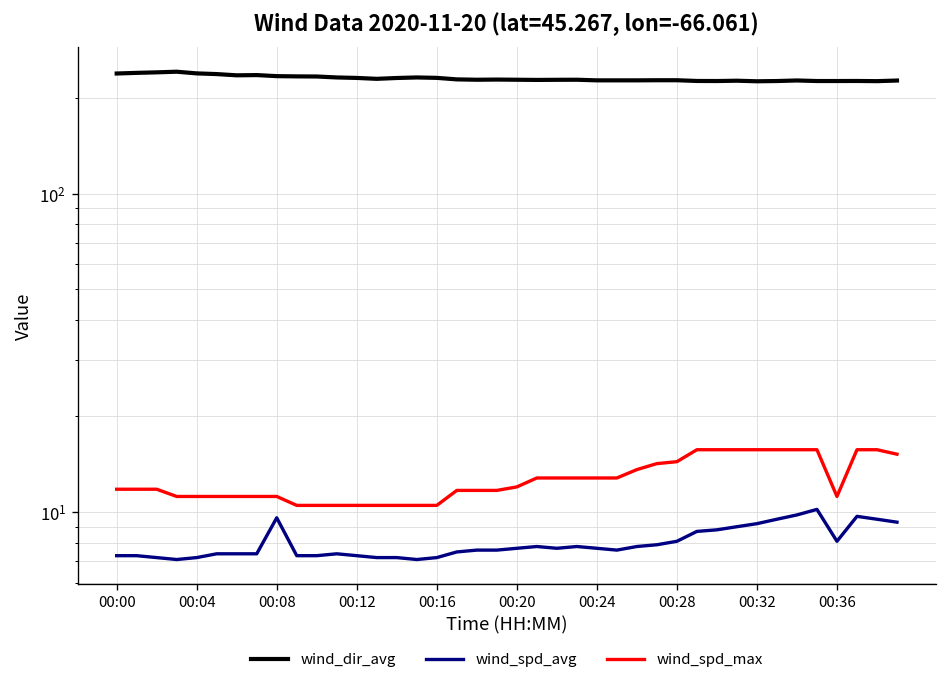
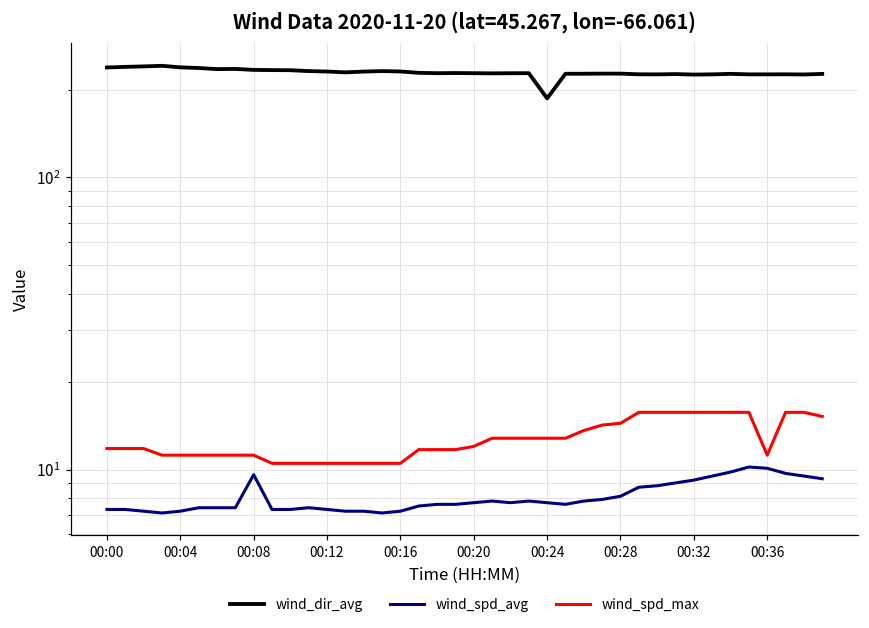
wind_dir_avg, 00:24: 230 -> 190
wind_spd_avg, 00:36: 8.1 -> 10.1
